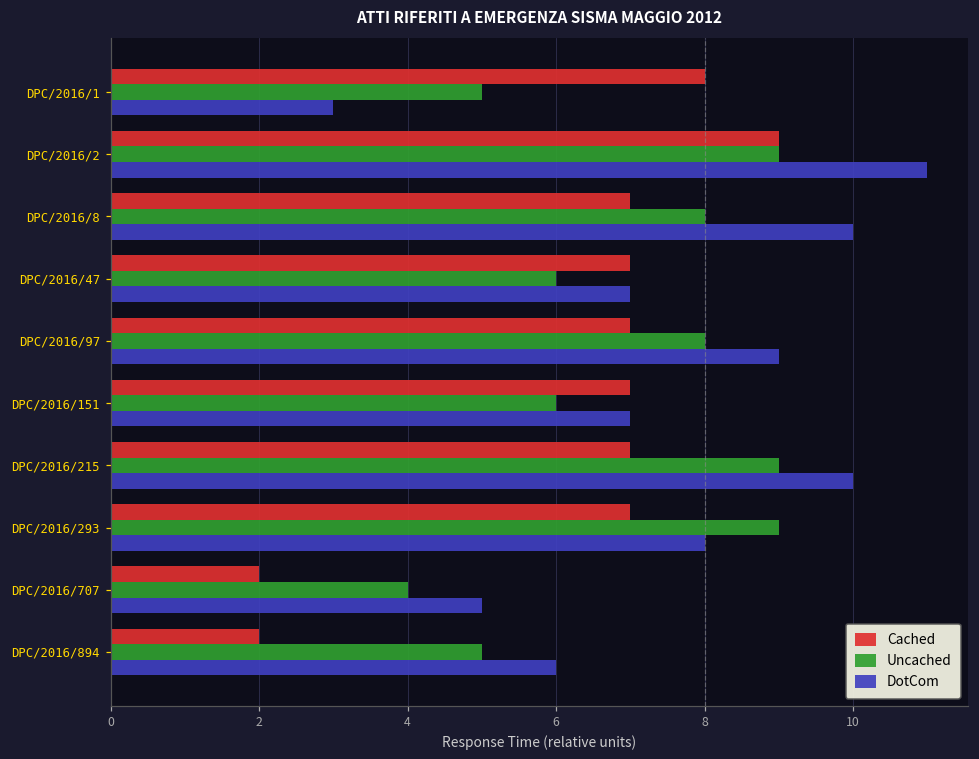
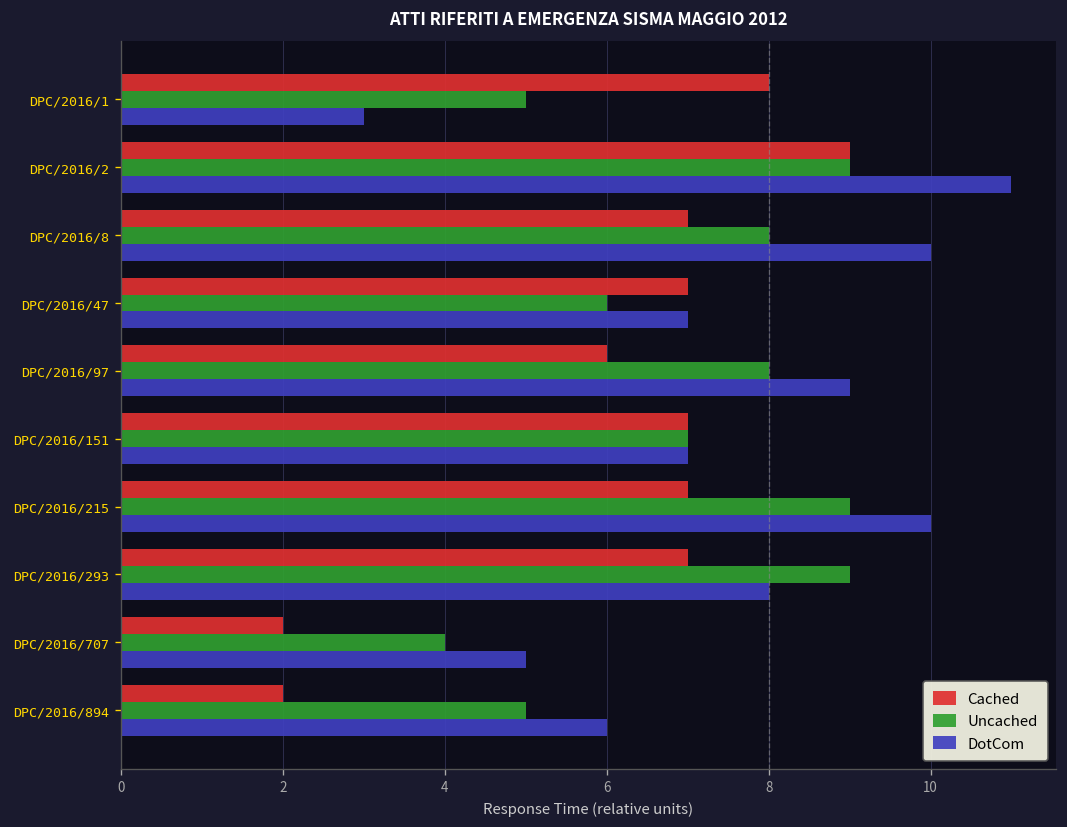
Cached, DPC/2016/97: 7 -> 6
Uncached, DPC/2016/151: 6 -> 7
